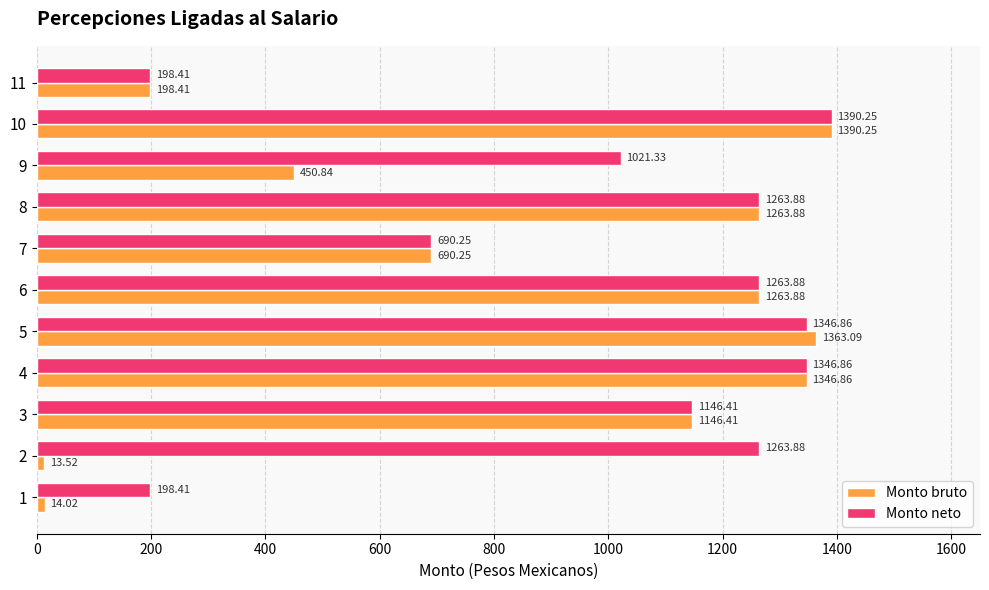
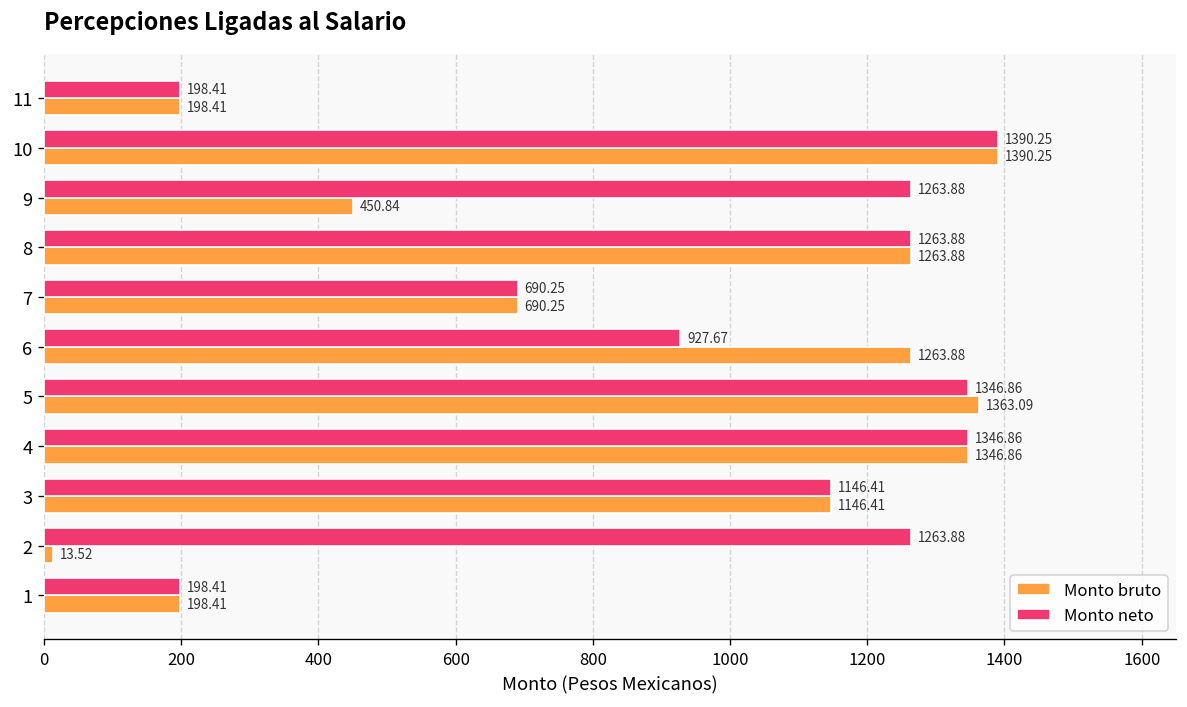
Monto neto, 9: 1021.33 -> 1263.88
Monto neto, 6: 1263.88 -> 927.67
Monto bruto, 1: 14.02 -> 198.41
